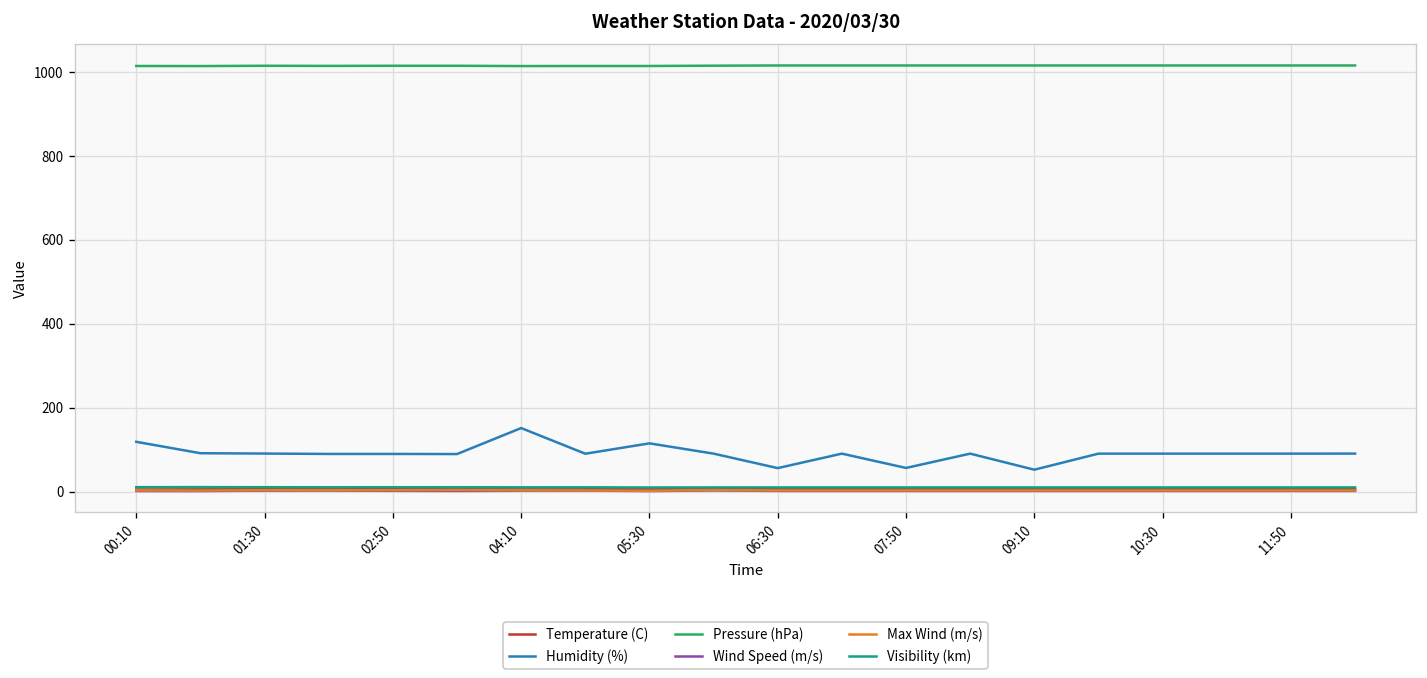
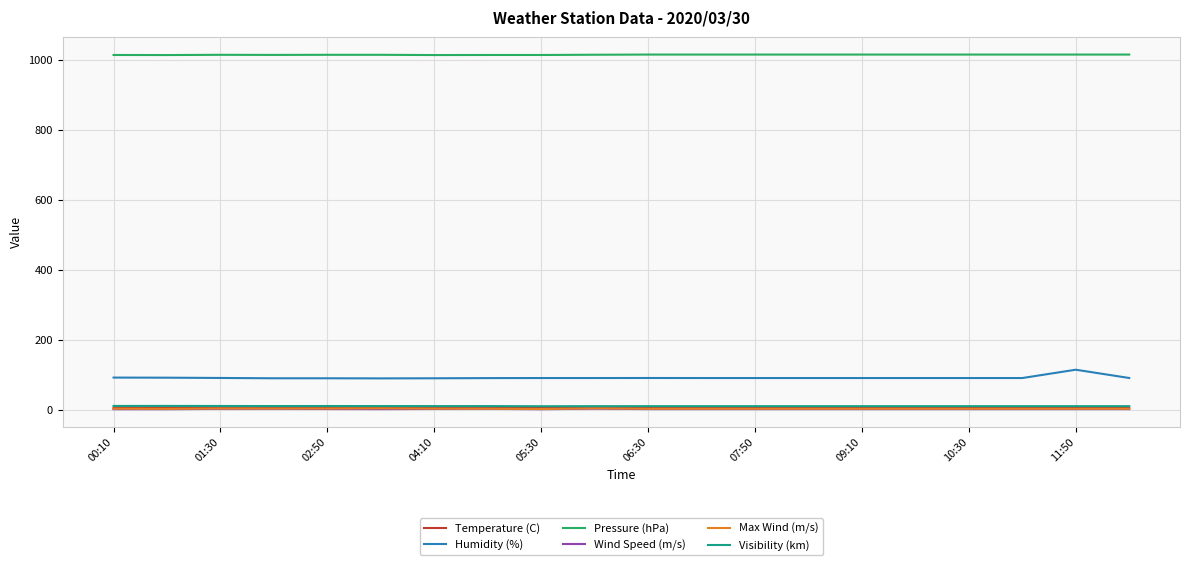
Humidity (%), 00:10: 120 -> 90
Humidity (%), 04:10: 150 -> 90
Humidity (%), 05:30: 110 -> 90
Humidity (%), 06:30: 60 -> 90
Humidity (%), 07:50: 60 -> 90
Humidity (%), 09:10: 50 -> 90
Humidity (%), 11:50: 90 -> 110
